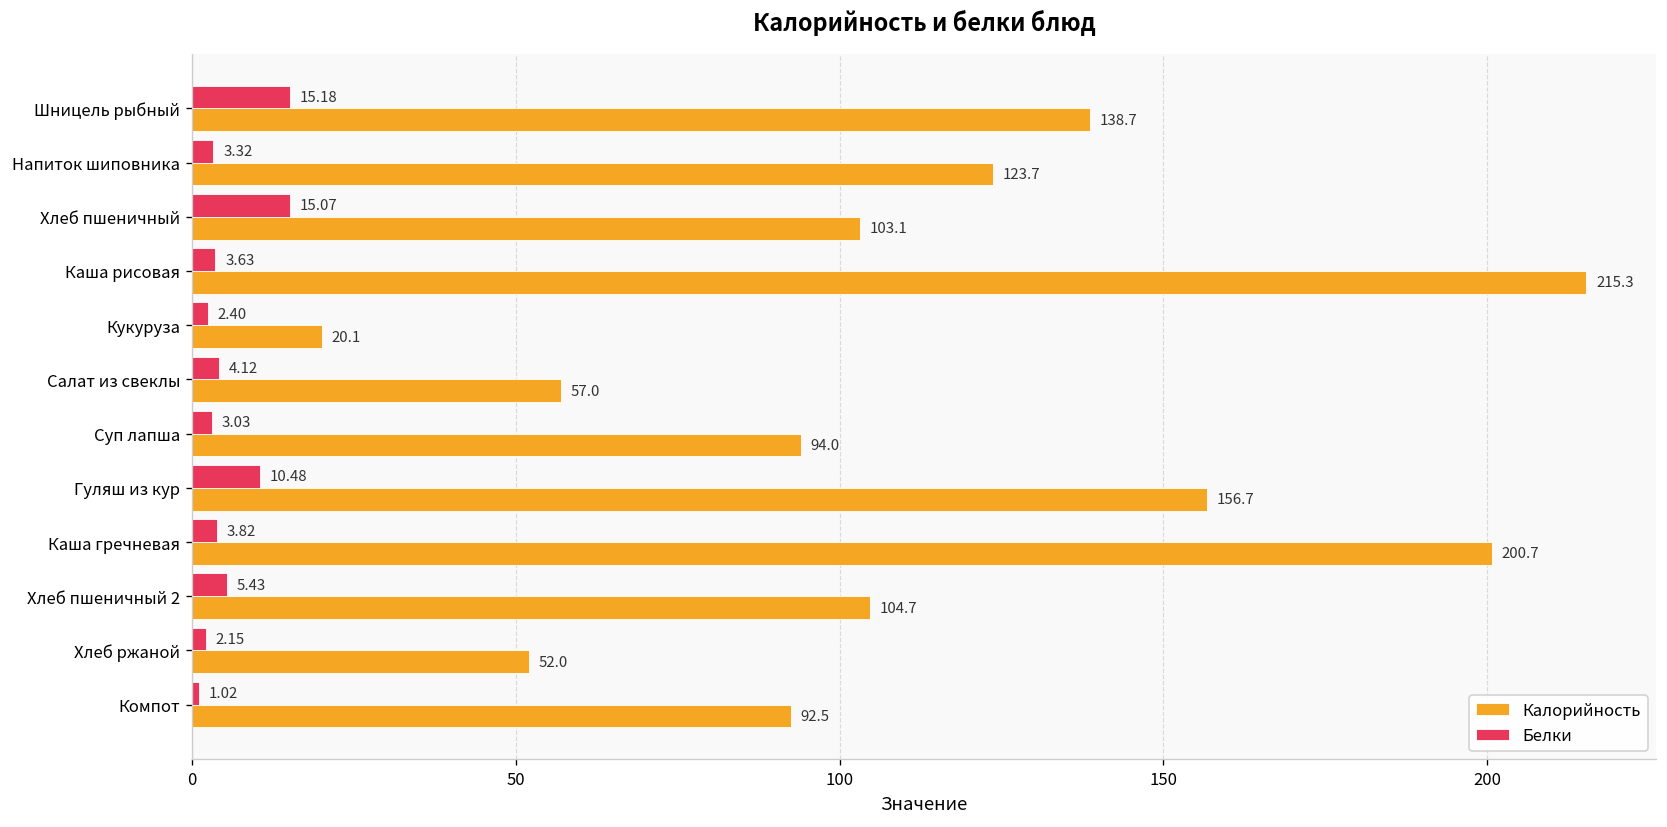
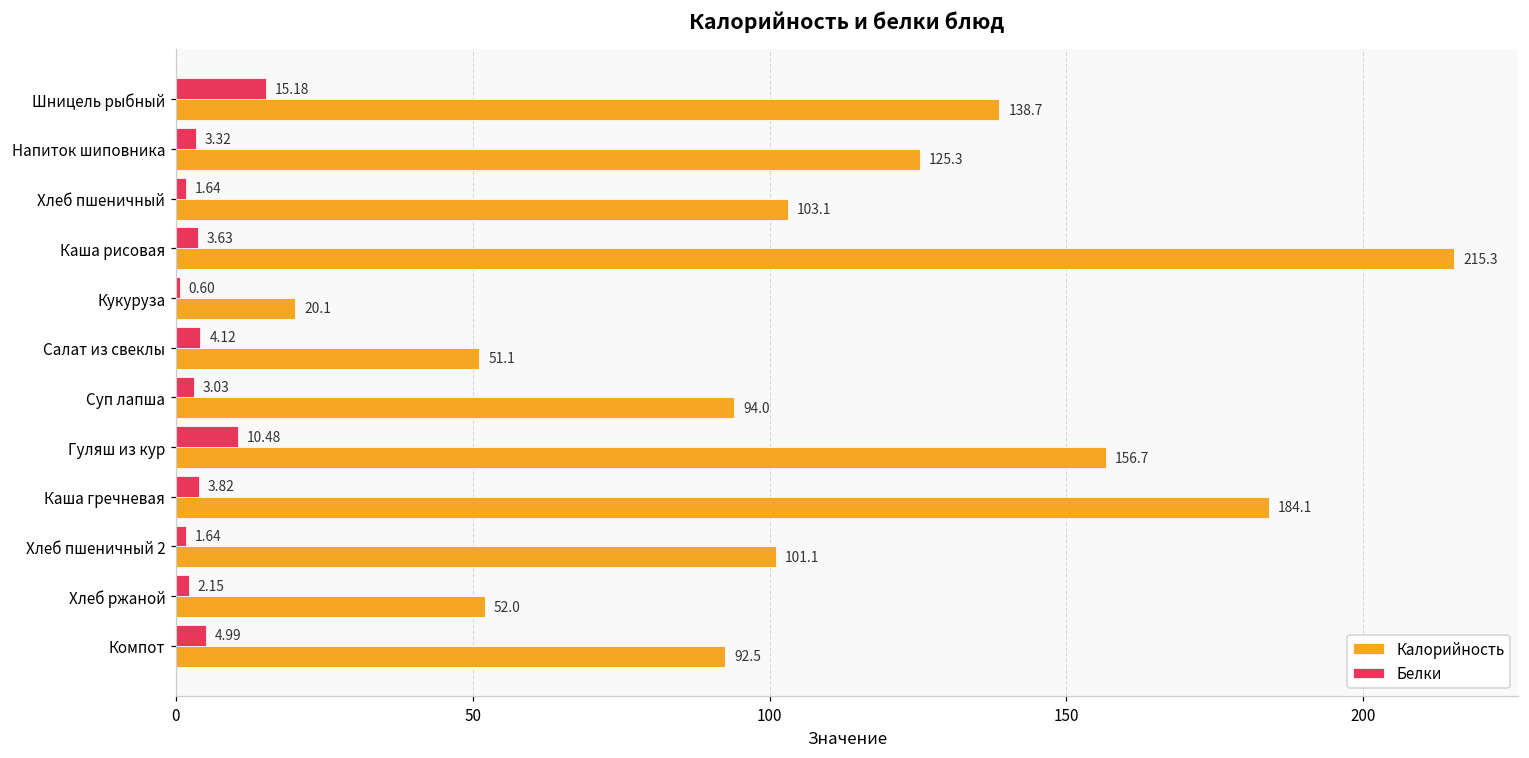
Калорийность, Напиток шиповника: 123.7 -> 125.3
Белки, Хлеб пшеничный: 15.07 -> 1.64
Белки, Кукуруза: 2.40 -> 0.60
Калорийность, Салат из свеклы: 57.0 -> 51.1
Калорийность, Каша гречневая: 200.7 -> 184.1
Белки, Хлеб пшеничный 2: 5.43 -> 1.64
Калорийность, Хлеб пшеничный 2: 104.7 -> 101.1
Белки, Компот: 1.02 -> 4.99
